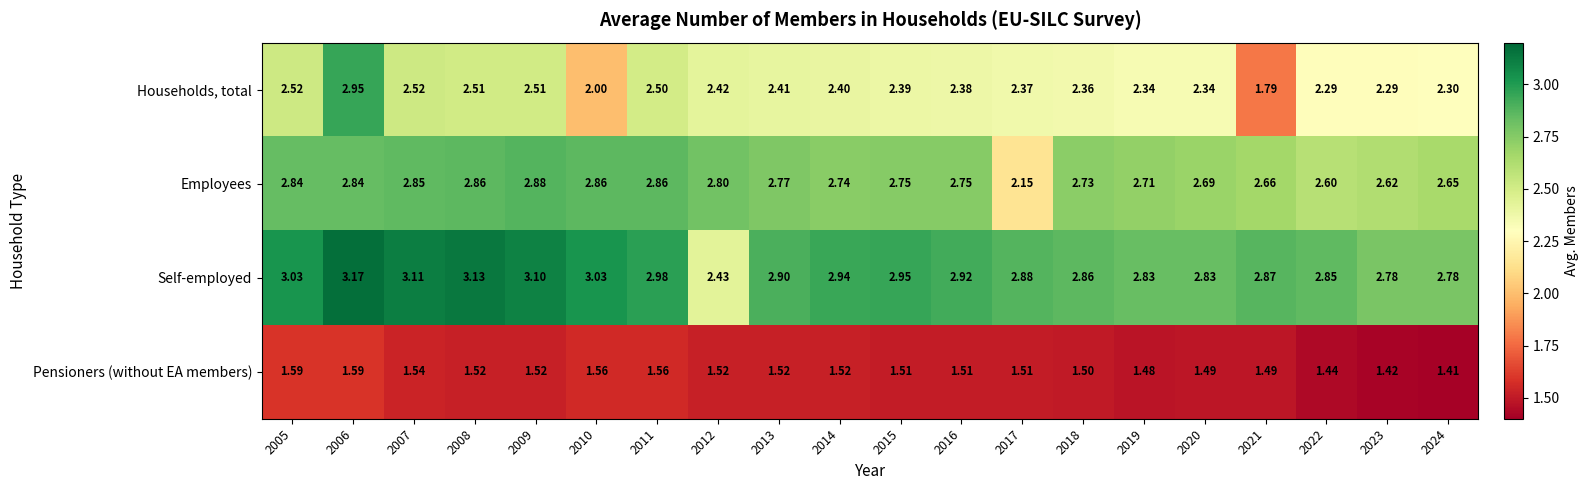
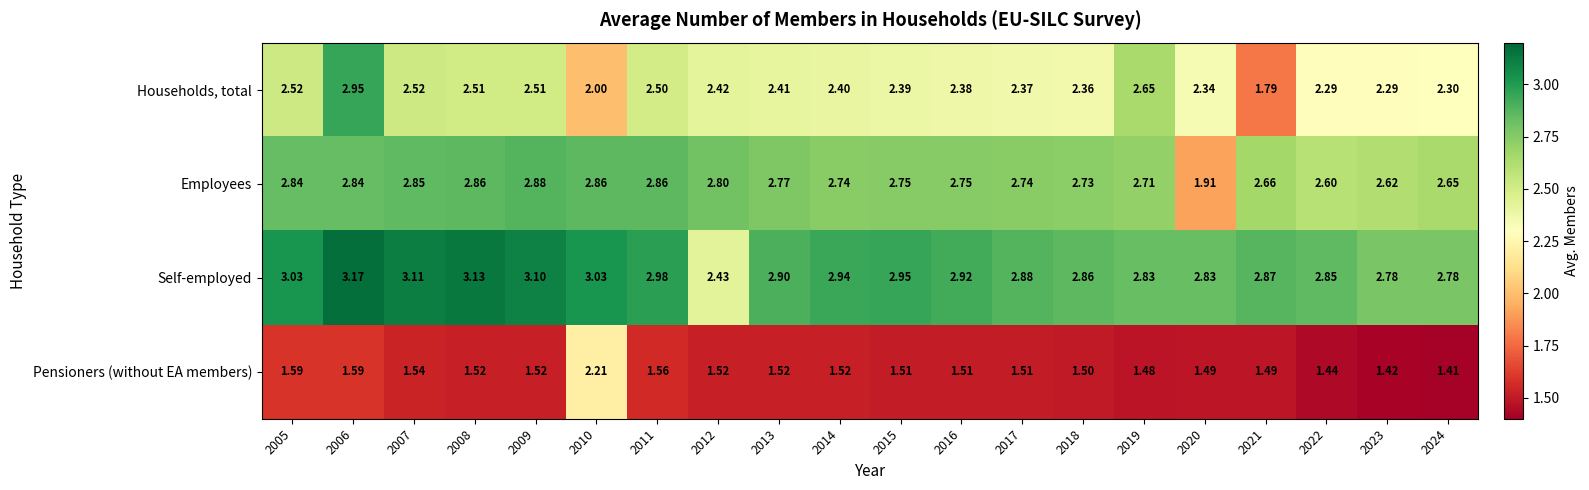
Households, total, 2019: 2.34 -> 2.65
Employees, 2017: 2.15 -> 2.74
Employees, 2020: 2.69 -> 1.91
Pensioners (without EA members), 2010: 1.56 -> 2.21
